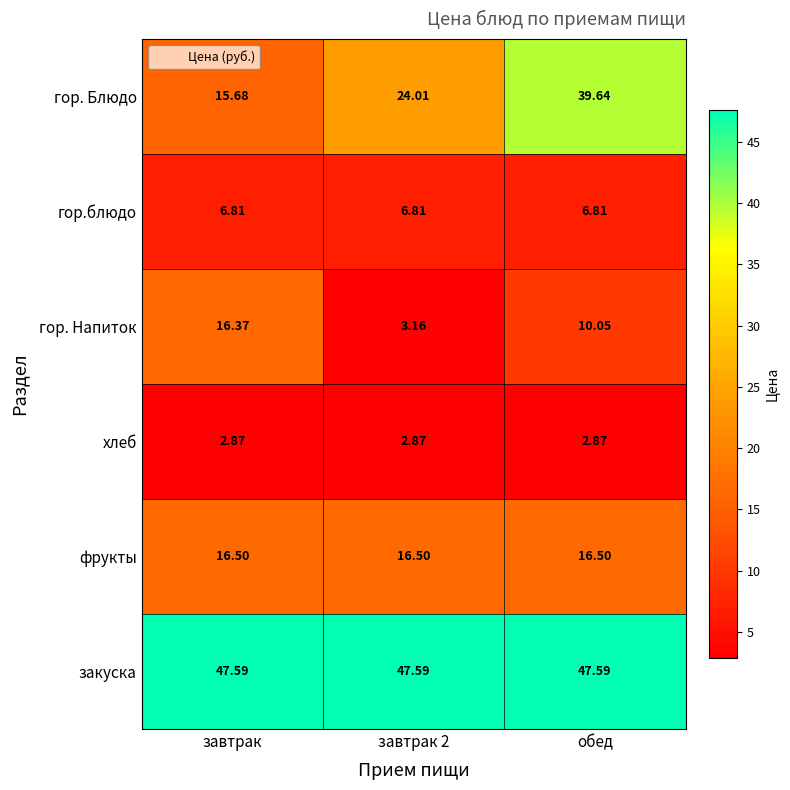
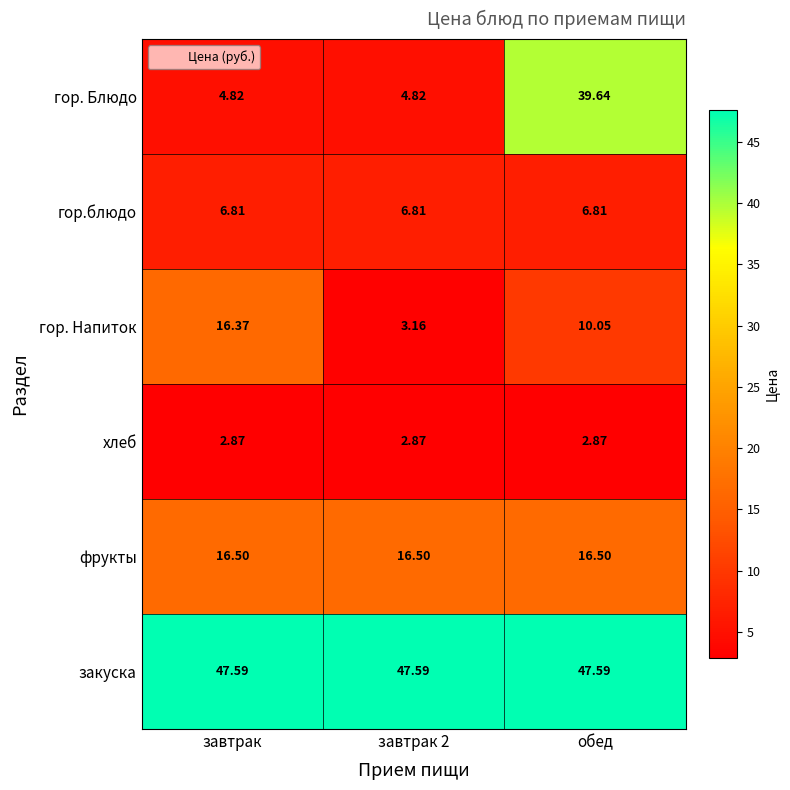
гор. Блюдо, завтрак: 15.68 -> 4.82
гор. Блюдо, завтрак 2: 24.01 -> 4.82
